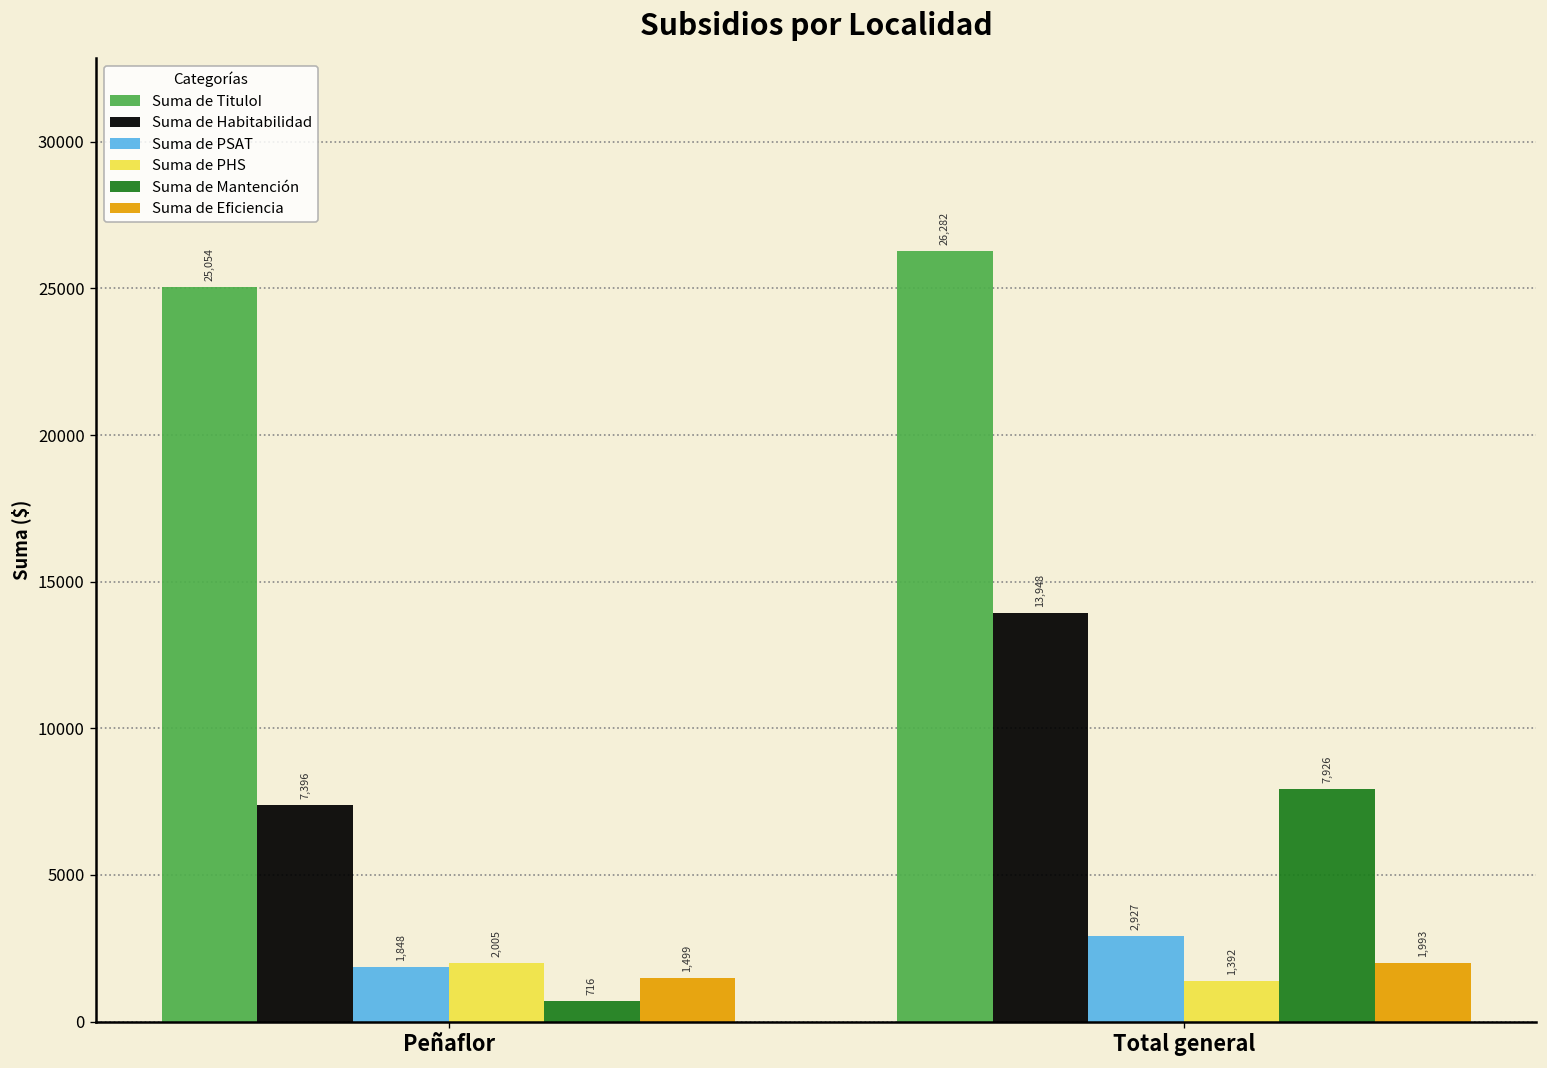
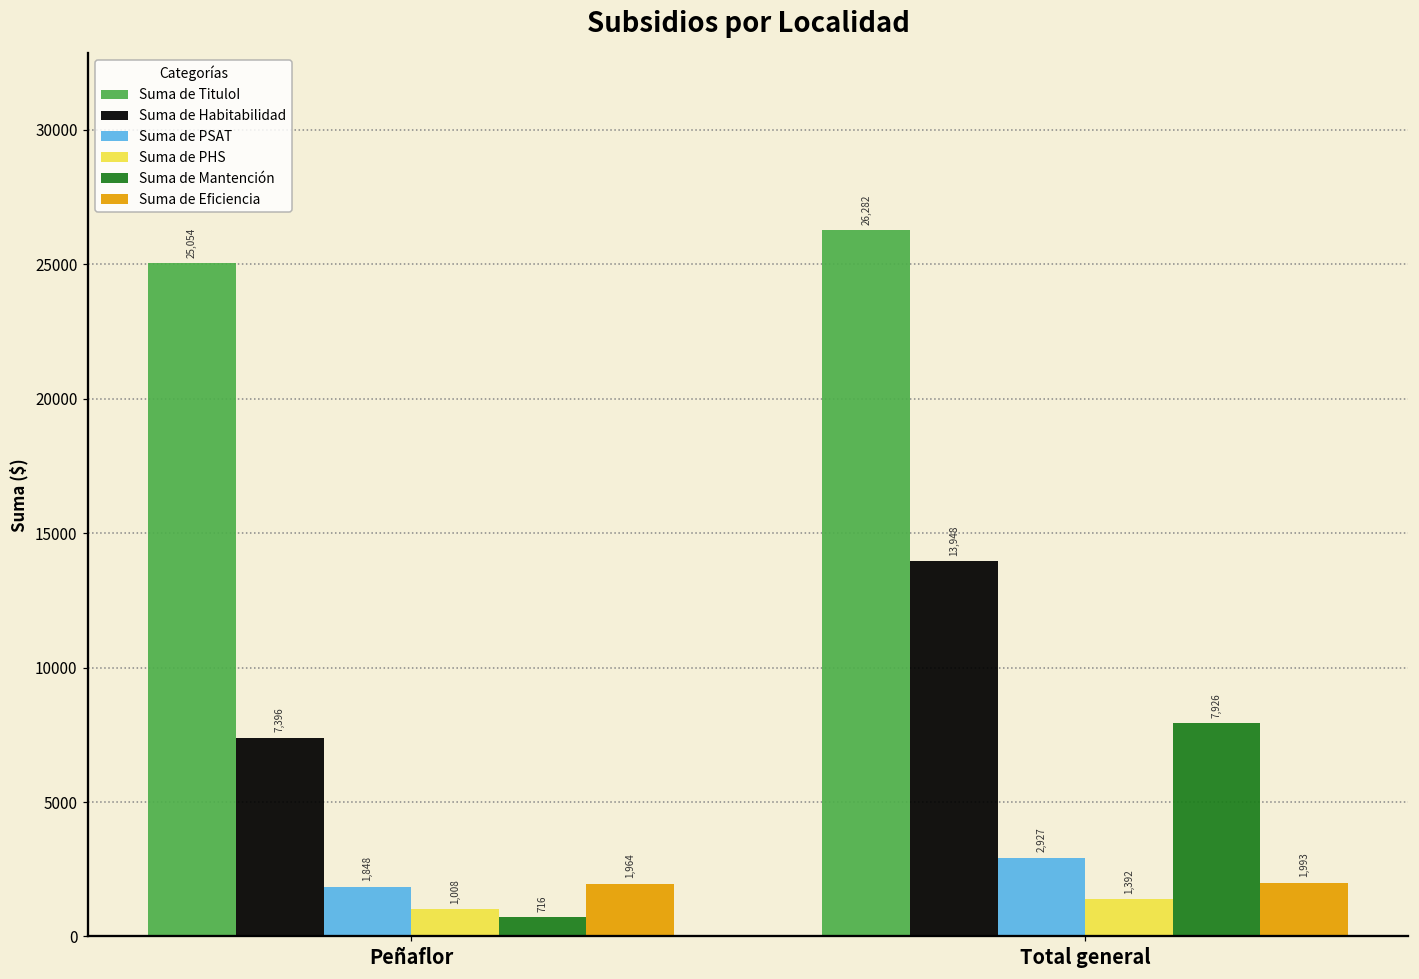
Suma de PHS, Peñaflor: 2,005 -> 1,008
Suma de Eficiencia, Peñaflor: 1,499 -> 1,964
